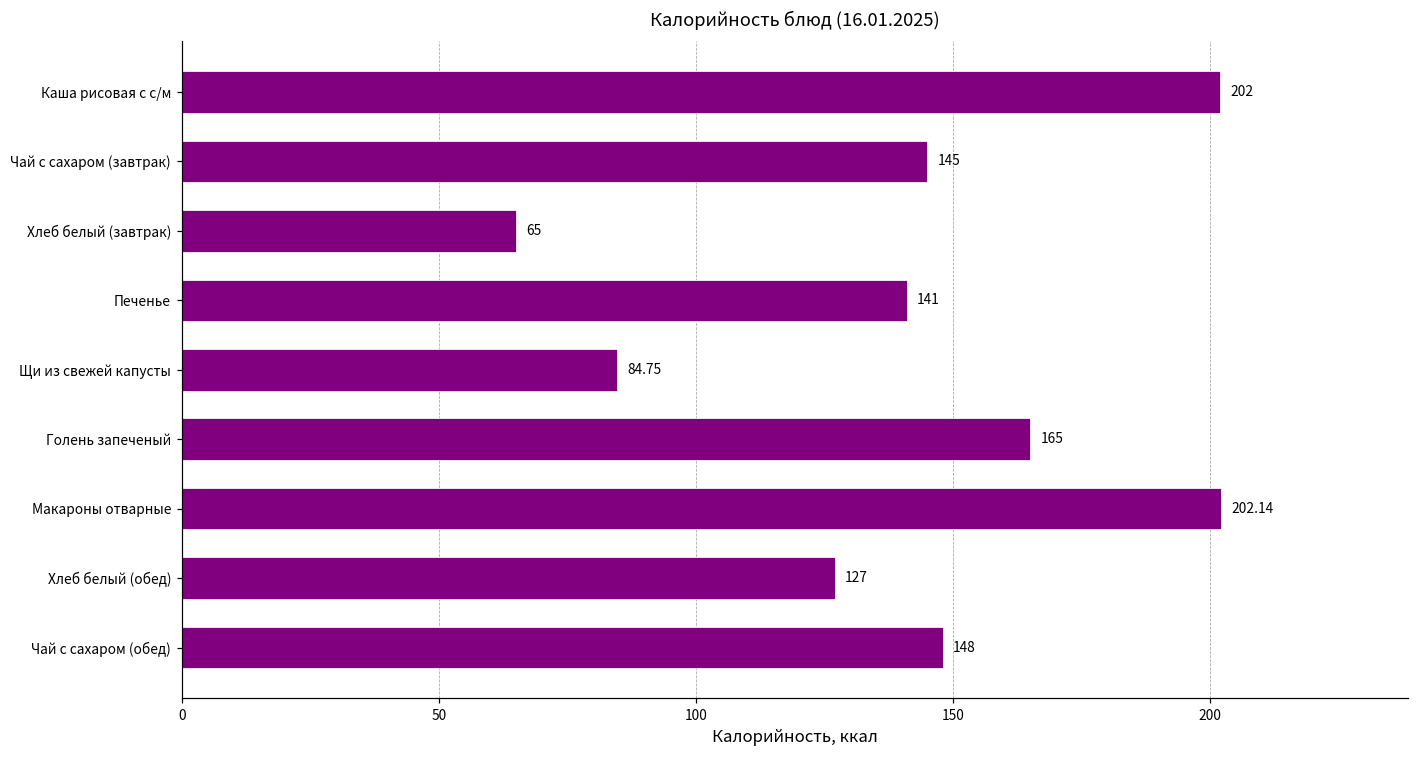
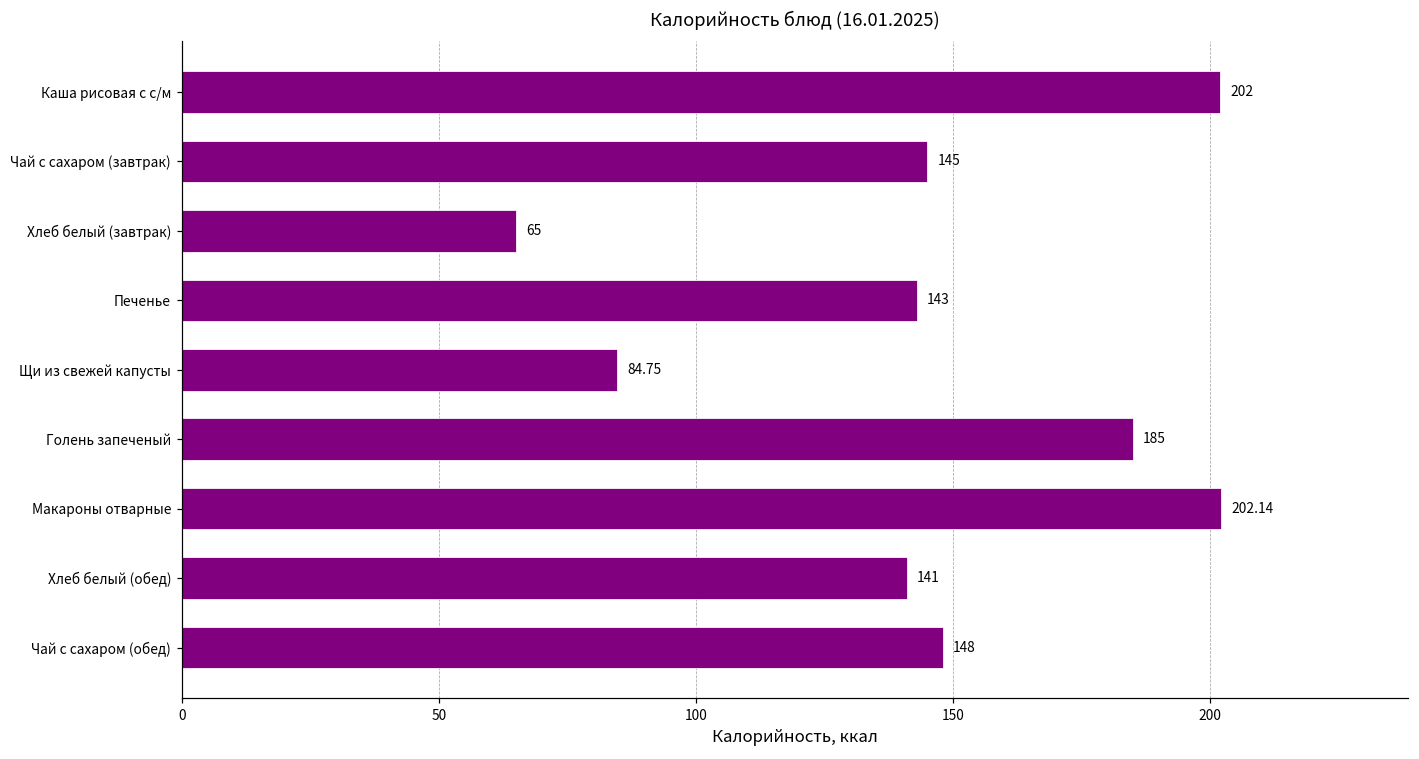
Печенье: 141 -> 143
Голень запеченый: 165 -> 185
Хлеб белый (обед): 127 -> 141
